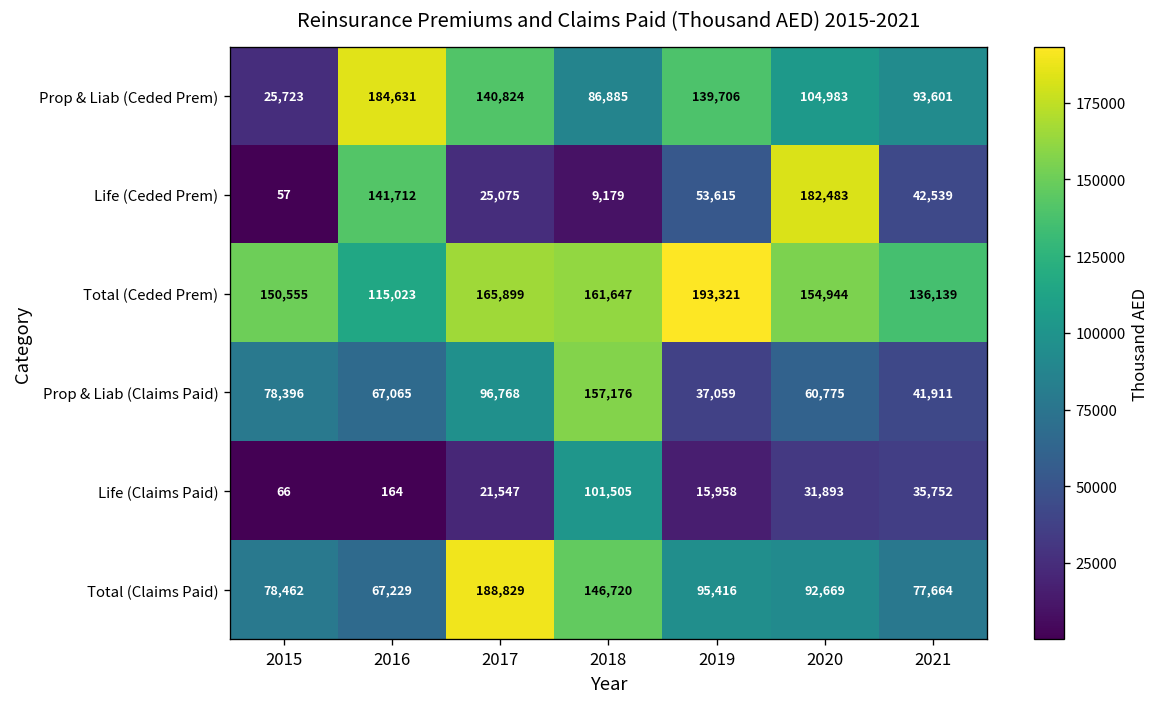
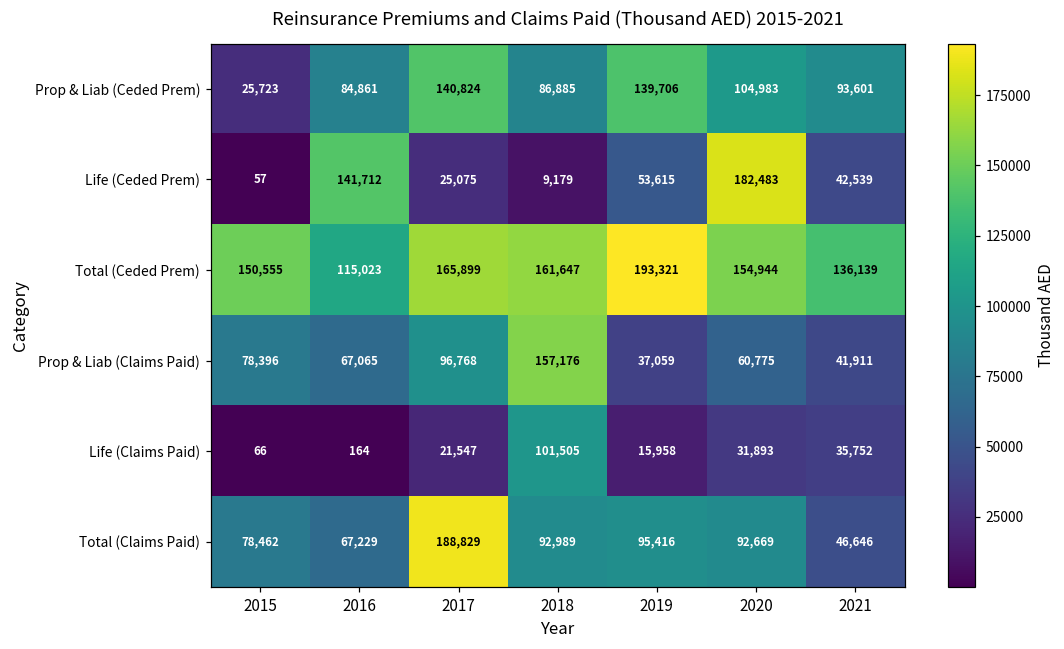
Prop & Liab (Ceded Prem), 2016: 184,631 -> 84,861
Total (Claims Paid), 2018: 146,720 -> 92,989
Total (Claims Paid), 2021: 77,664 -> 46,646
